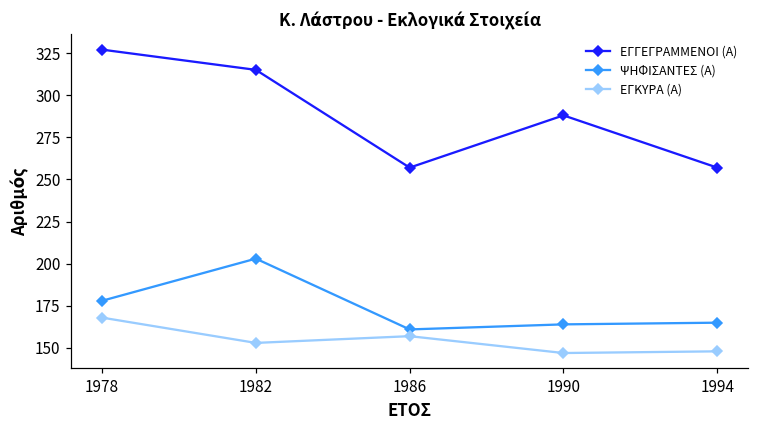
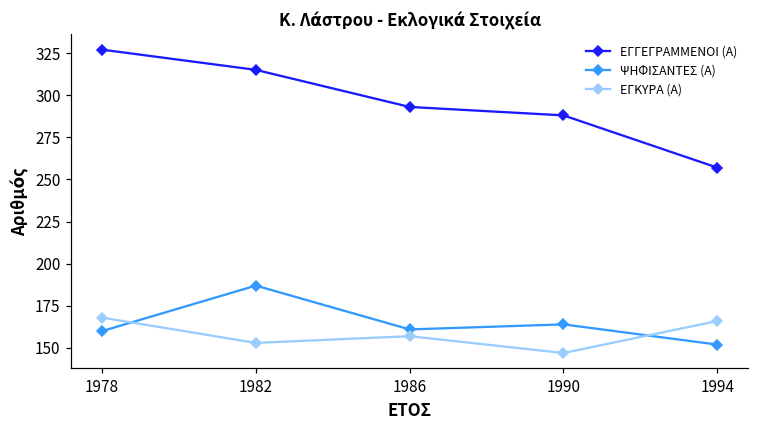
ΨΗΦΙΣΑΝΤΕΣ (Α), 1978: 178 -> 160
ΨΗΦΙΣΑΝΤΕΣ (Α), 1982: 203 -> 187
ΕΓΓΕΓΡΑΜΜΕΝΟΙ (Α), 1986: 257 -> 293
ΨΗΦΙΣΑΝΤΕΣ (Α), 1994: 165 -> 152
ΕΓΚΥΡΑ (Α), 1994: 148 -> 166
